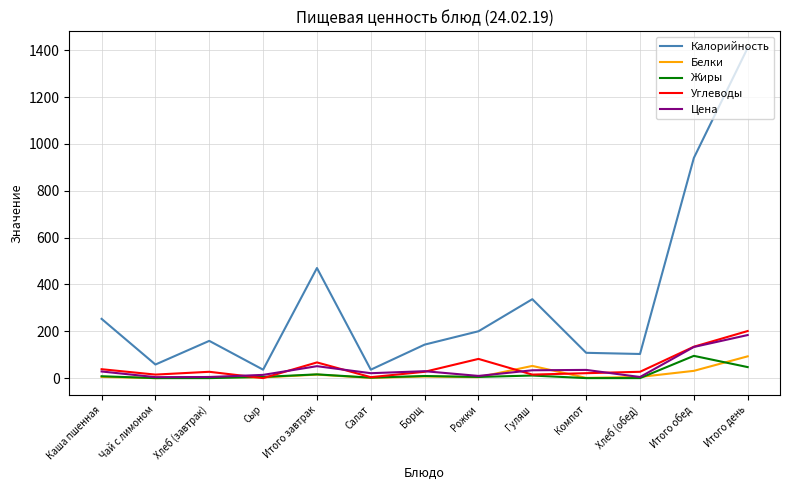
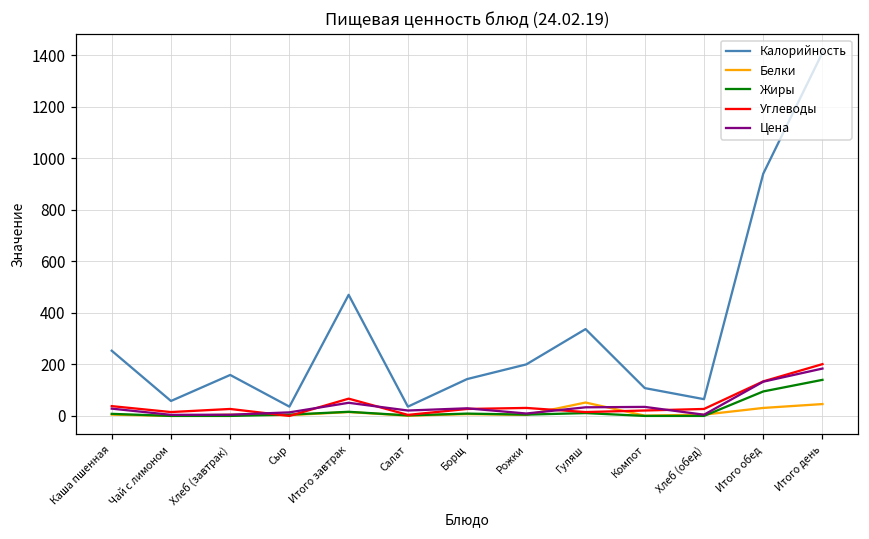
Углеводы, Рожки: 80 -> 30
Калорийность, Хлеб (обед): 100 -> 70
Белки, Итого день: 90 -> 50
Жиры, Итого день: 50 -> 140
